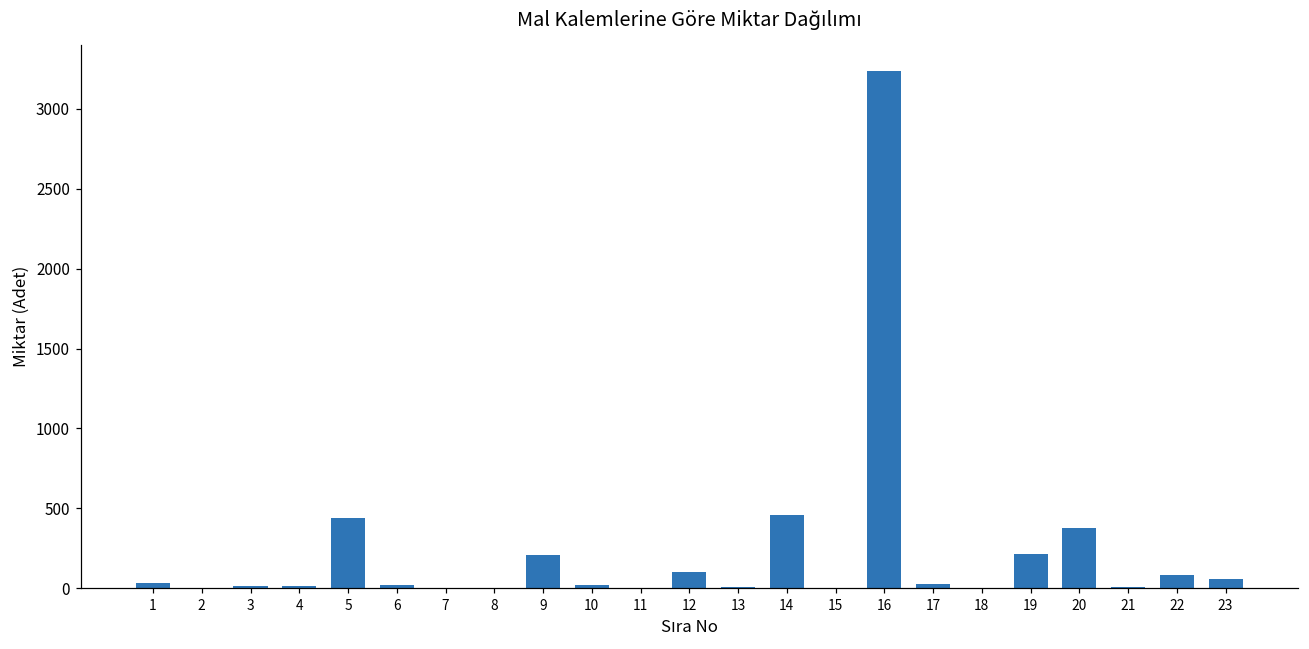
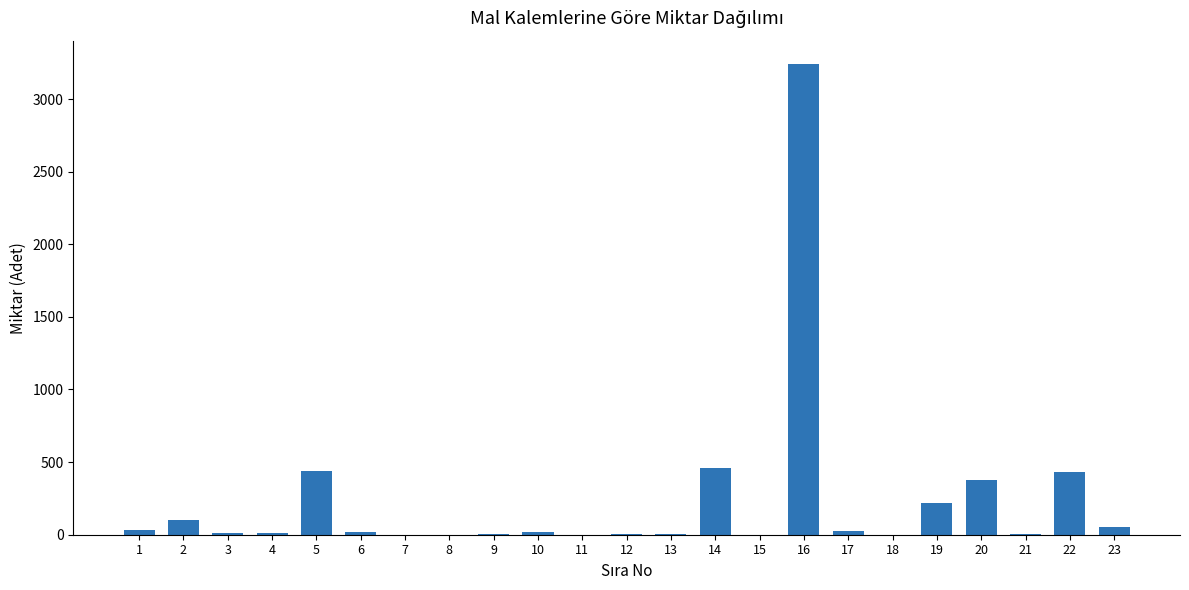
2: 0 -> 100
9: 210 -> 0
12: 100 -> 0
22: 80 -> 440
